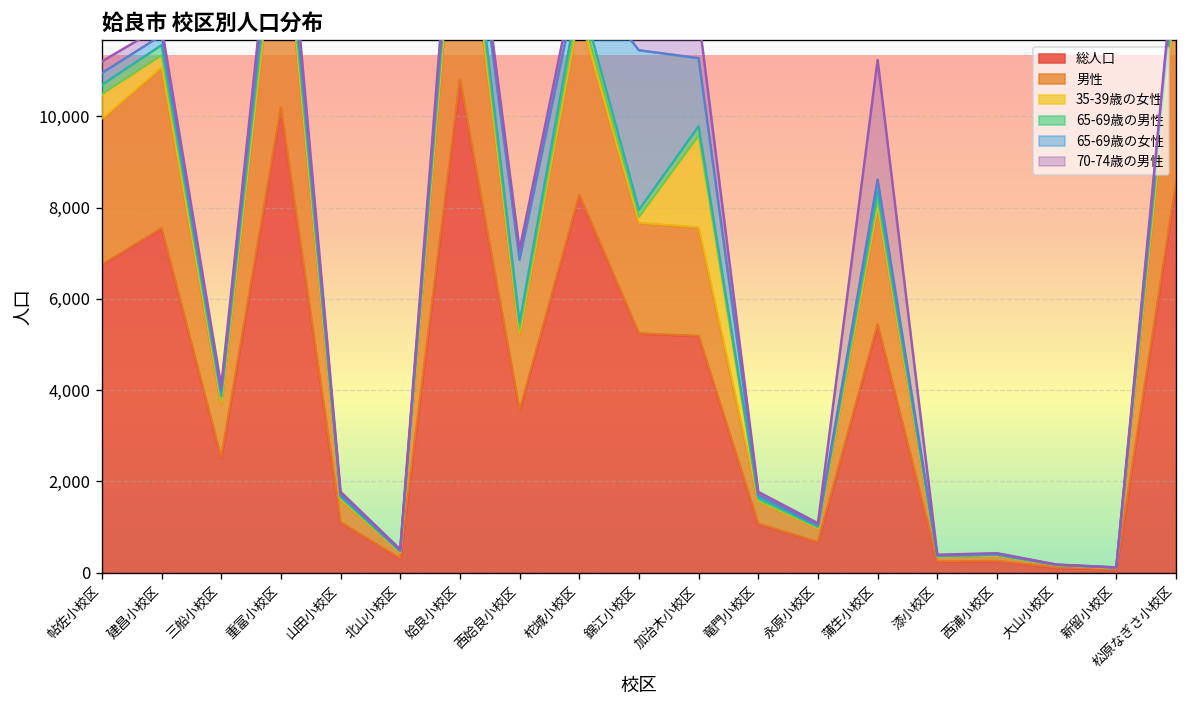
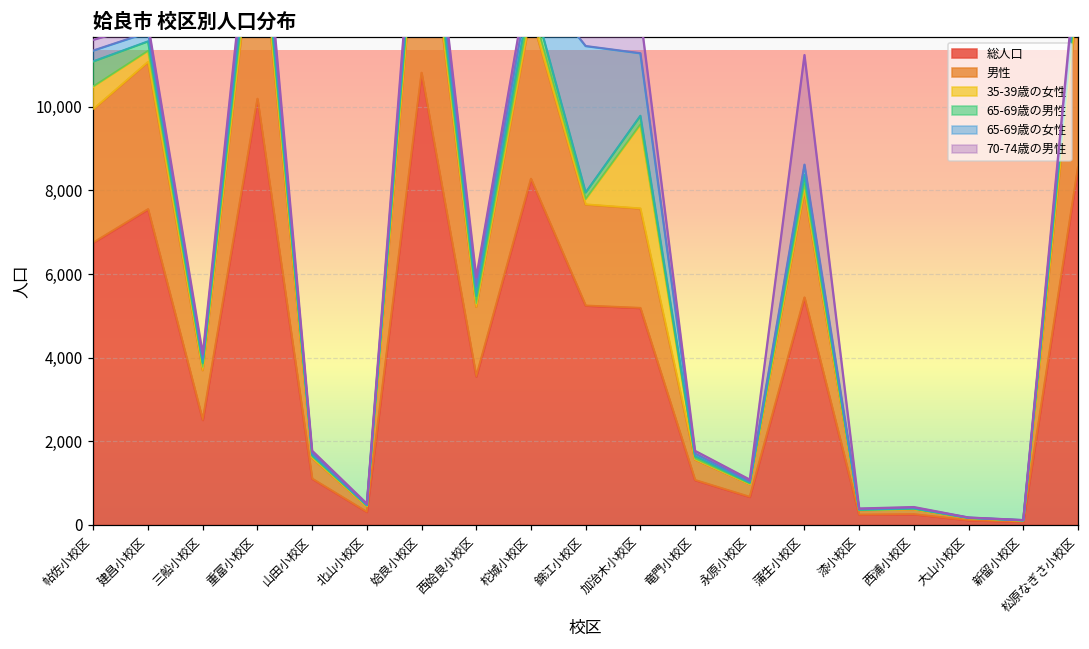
65-69歳の男性, 帖佐小校区: 200 -> 600
65-69歳の女性, 西姶良小校区: 1,400 -> 200
